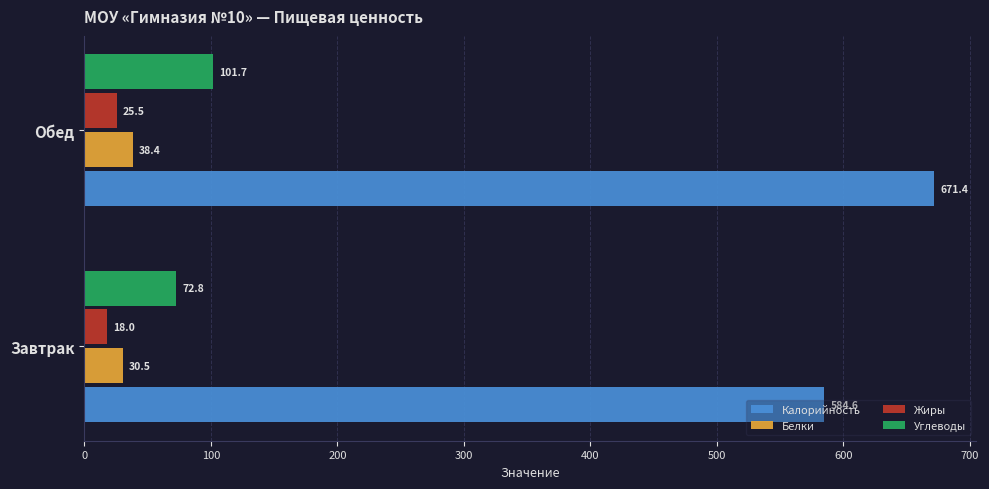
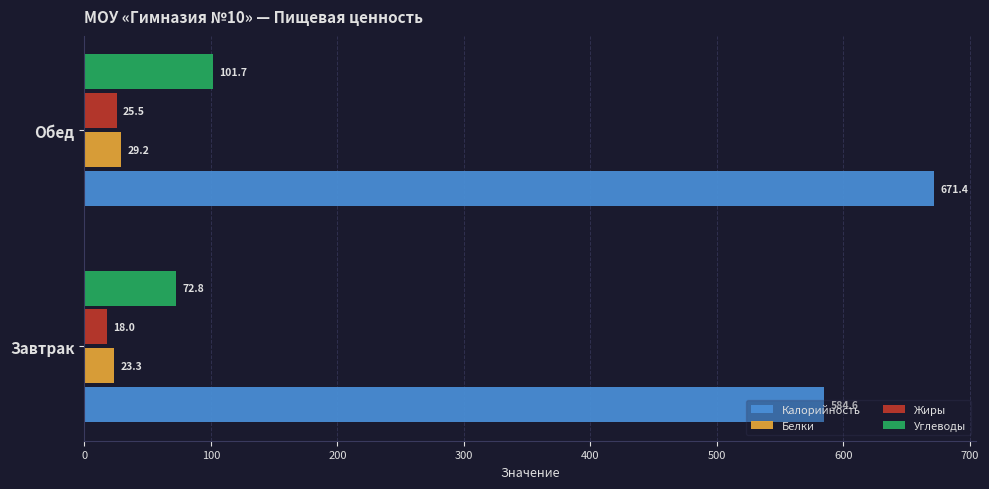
Белки, Обед: 38.4 -> 29.2
Белки, Завтрак: 30.5 -> 23.3
